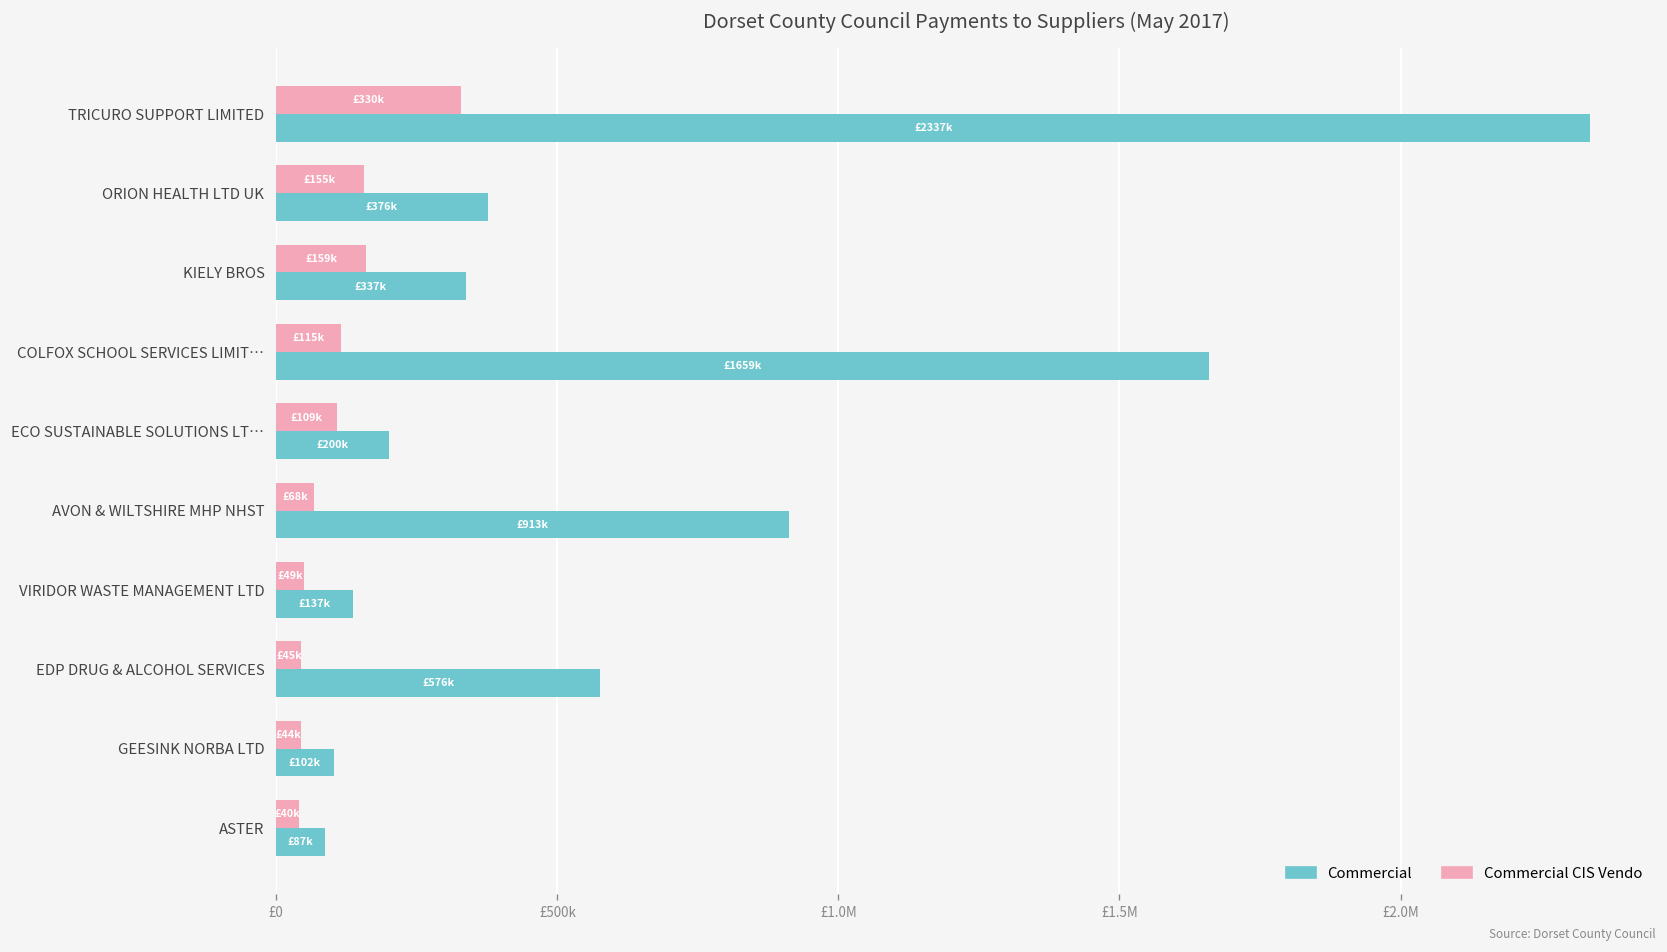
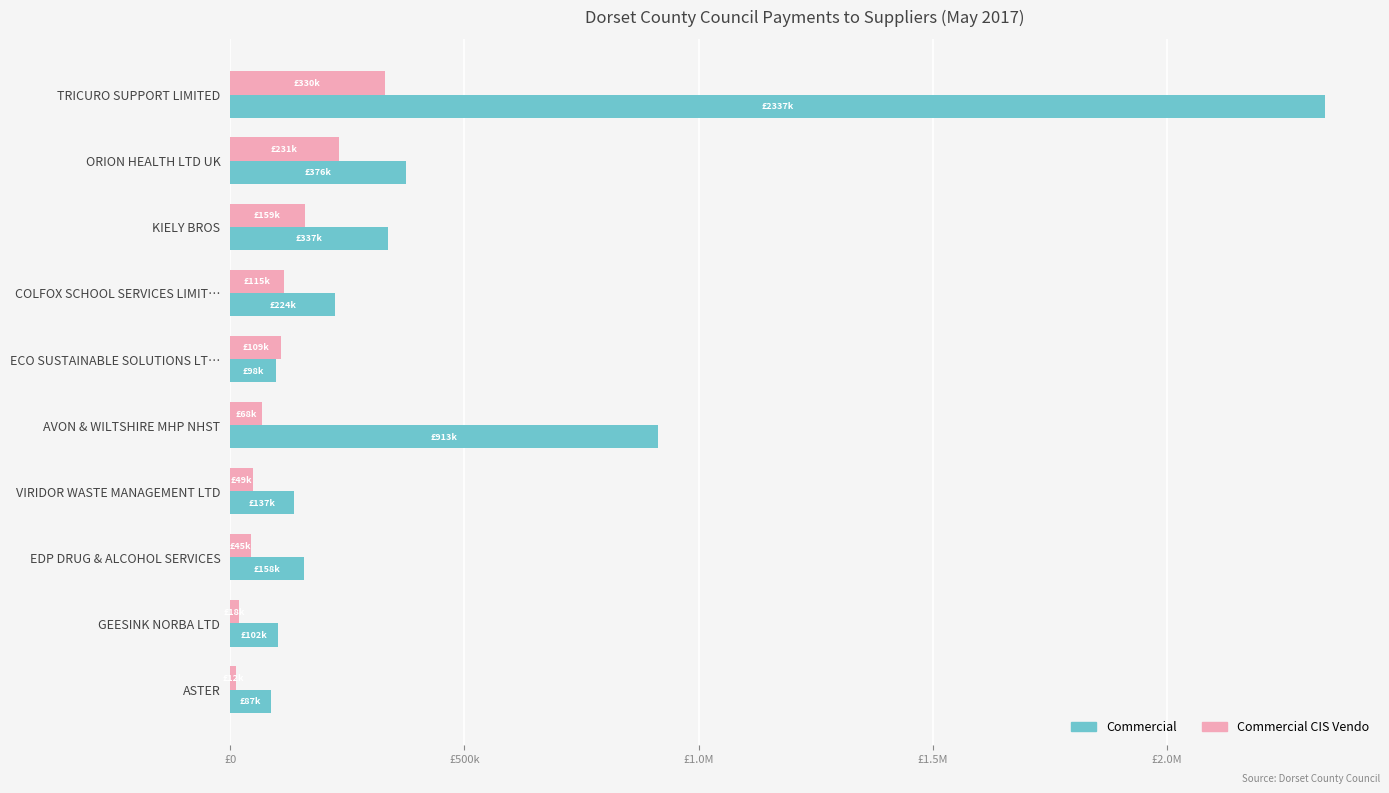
Commercial CIS Vendo, ORION HEALTH LTD UK: £155k -> £231k
Commercial, COLFOX SCHOOL SERVICES LIMIT…: £1659k -> £224k
Commercial, ECO SUSTAINABLE SOLUTIONS LT…: £200k -> £98k
Commercial, EDP DRUG & ALCOHOL SERVICES: £576k -> £158k
Commercial CIS Vendo, GEESINK NORBA LTD: £40000 -> £20000
Commercial CIS Vendo, ASTER: £40000 -> £10000
